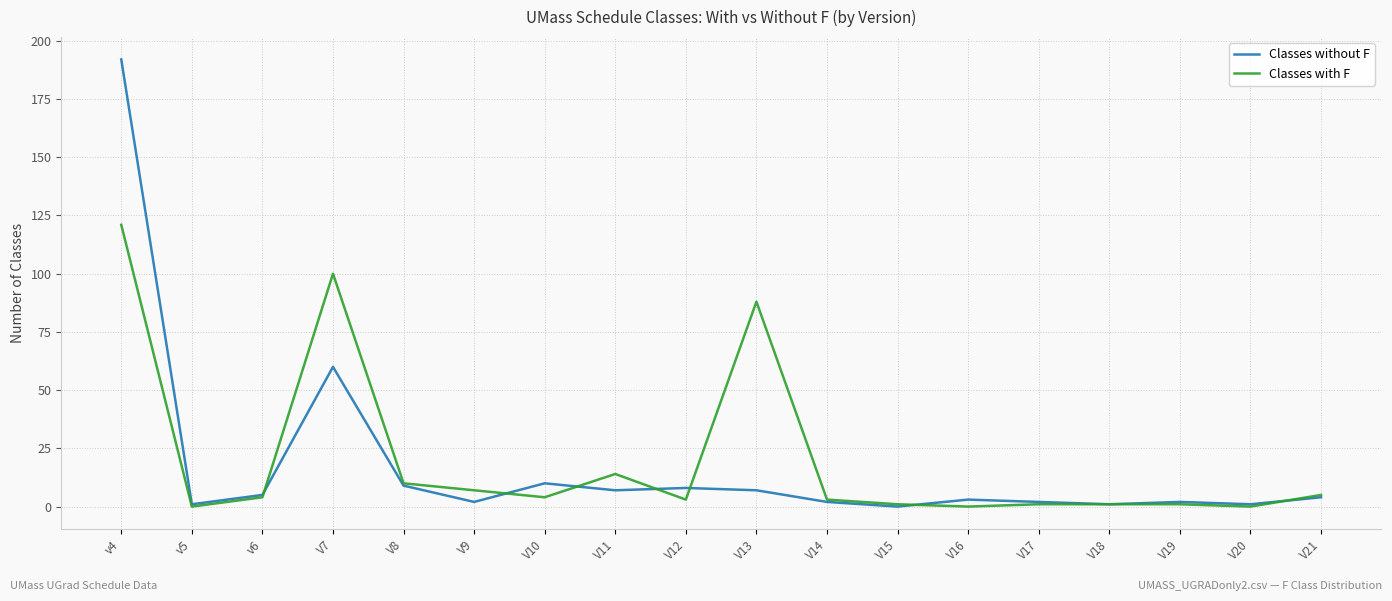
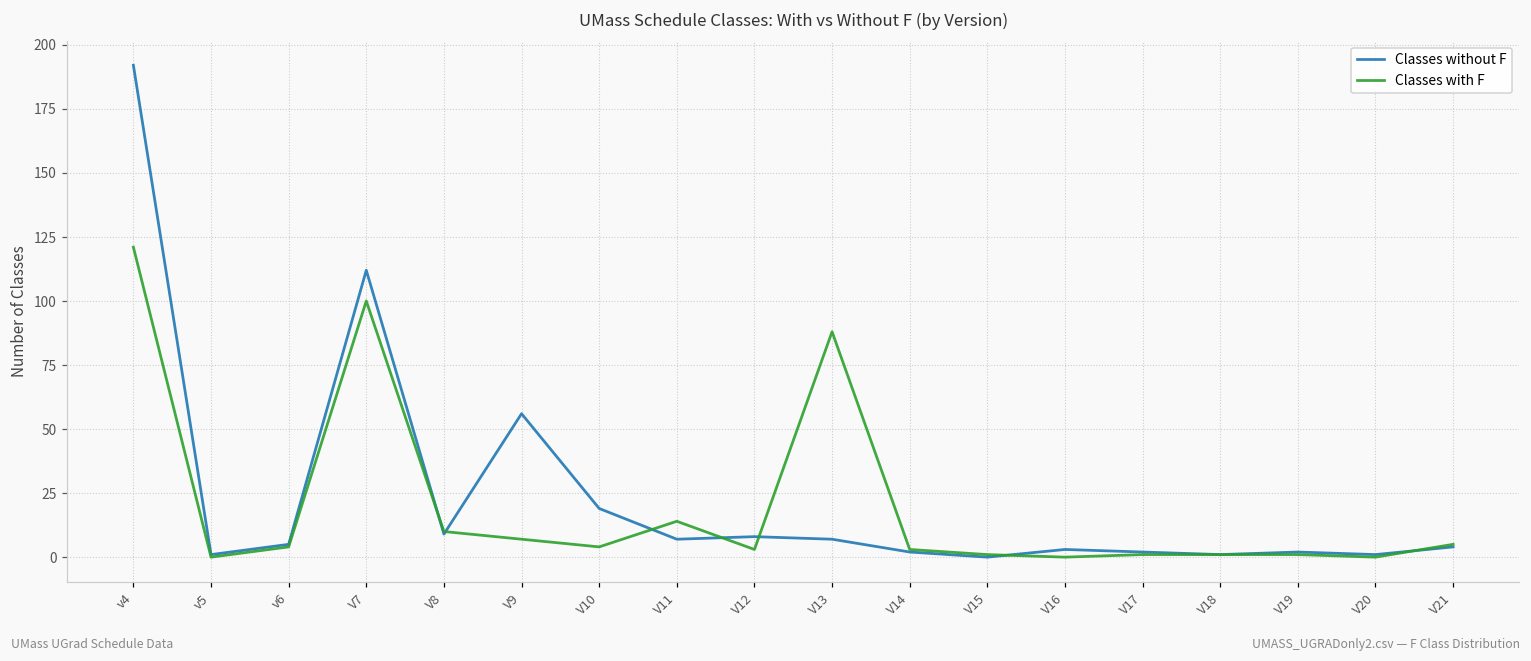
Classes without F, V7: 60 -> 112
Classes without F, V9: 2 -> 56
Classes without F, V10: 10 -> 19
